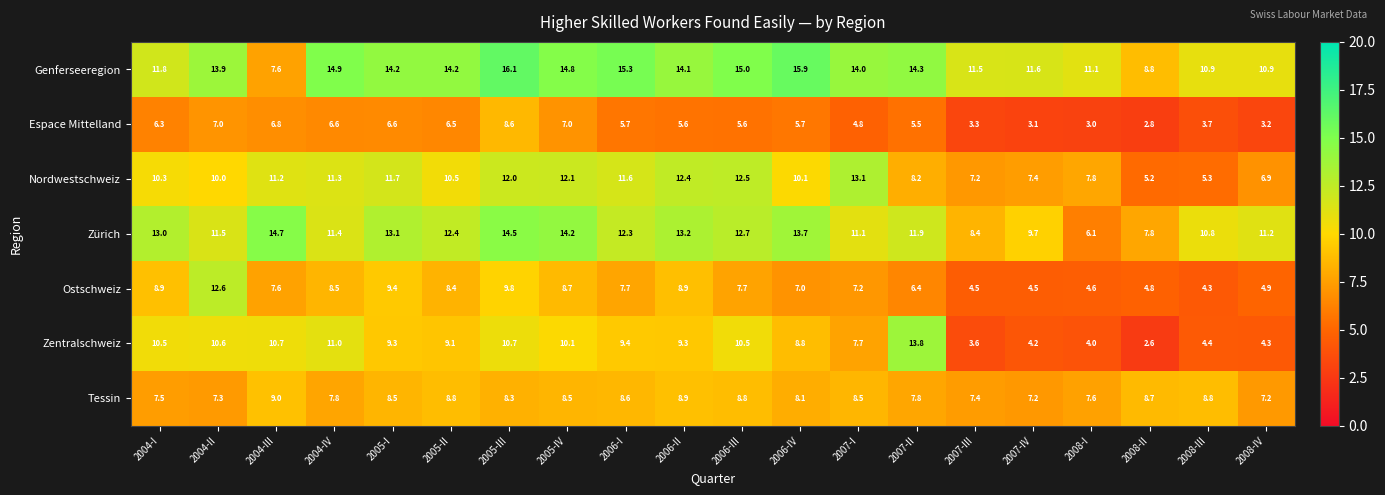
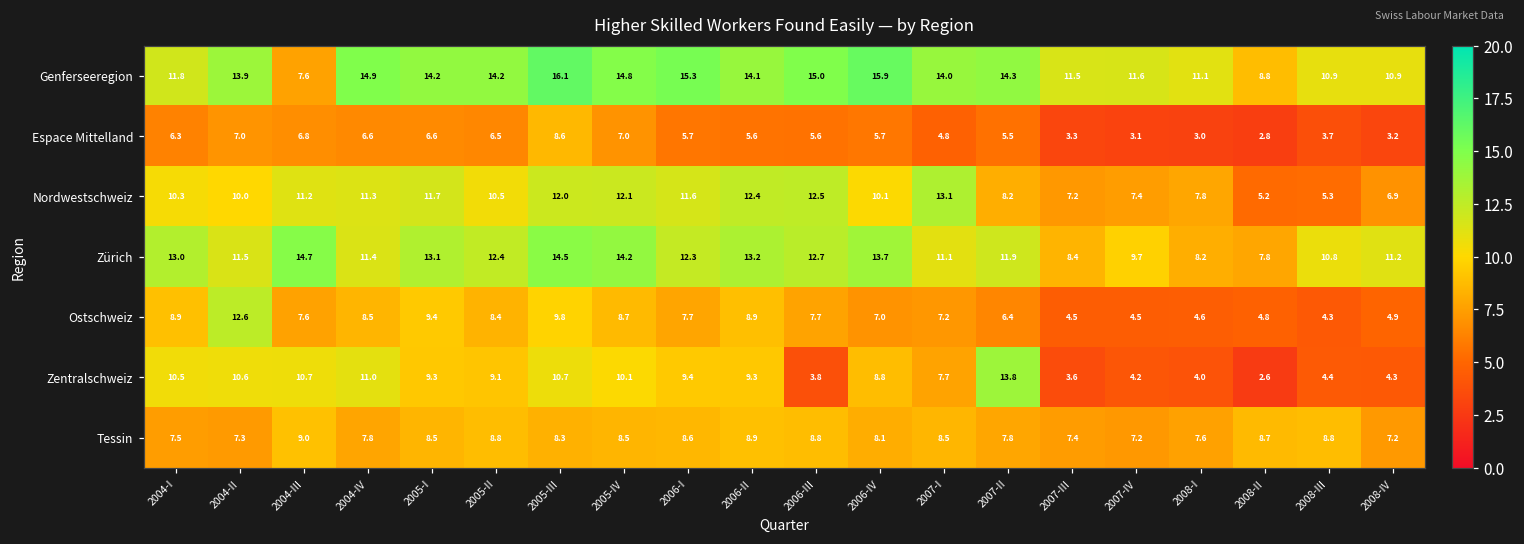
Zürich, 2008-I: 6.1 -> 8.2
Zentralschweiz, 2006-III: 10.5 -> 3.8
